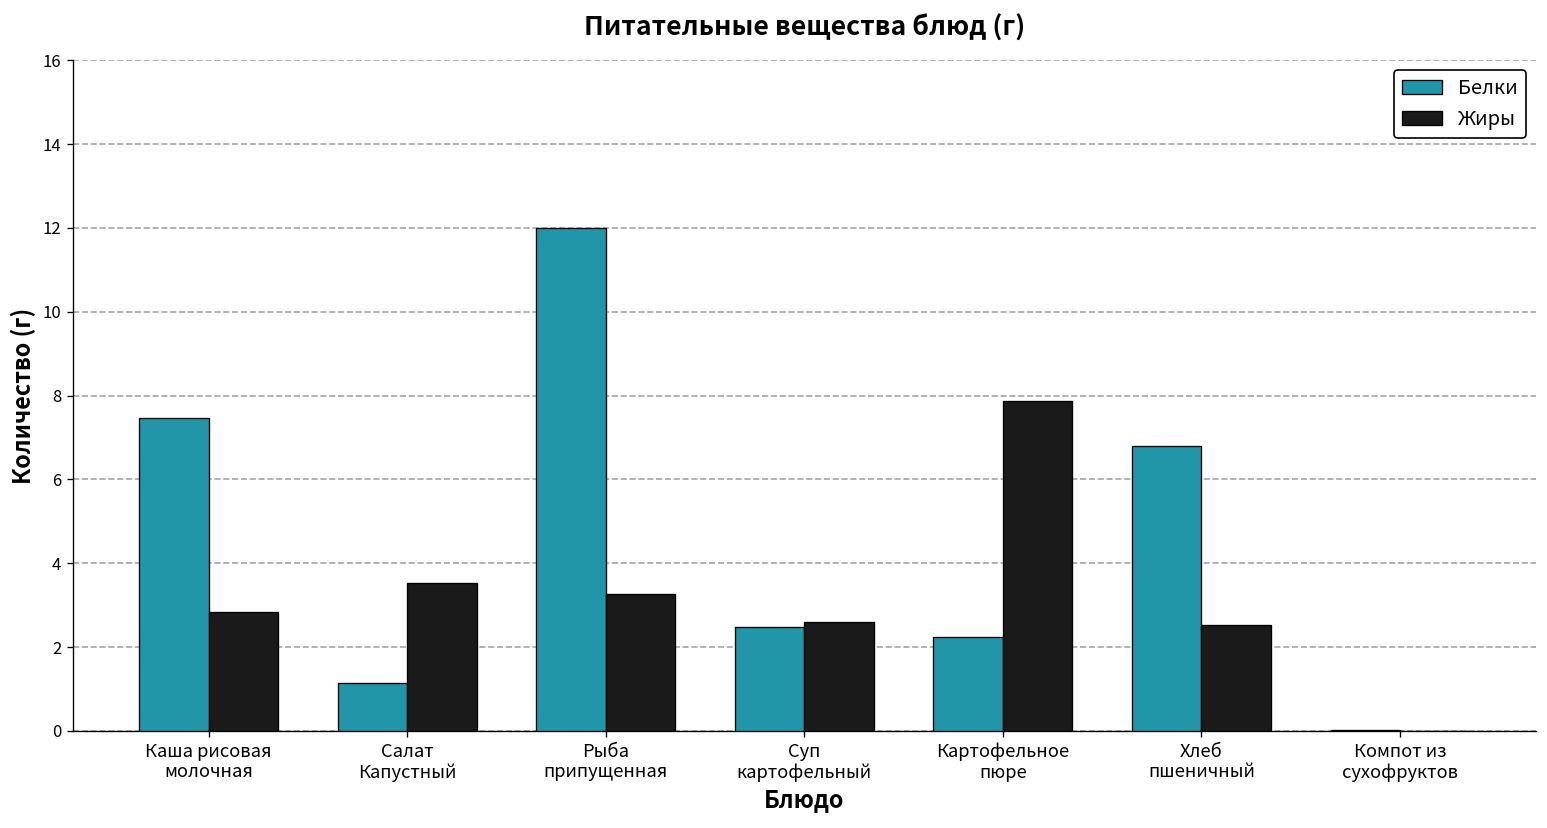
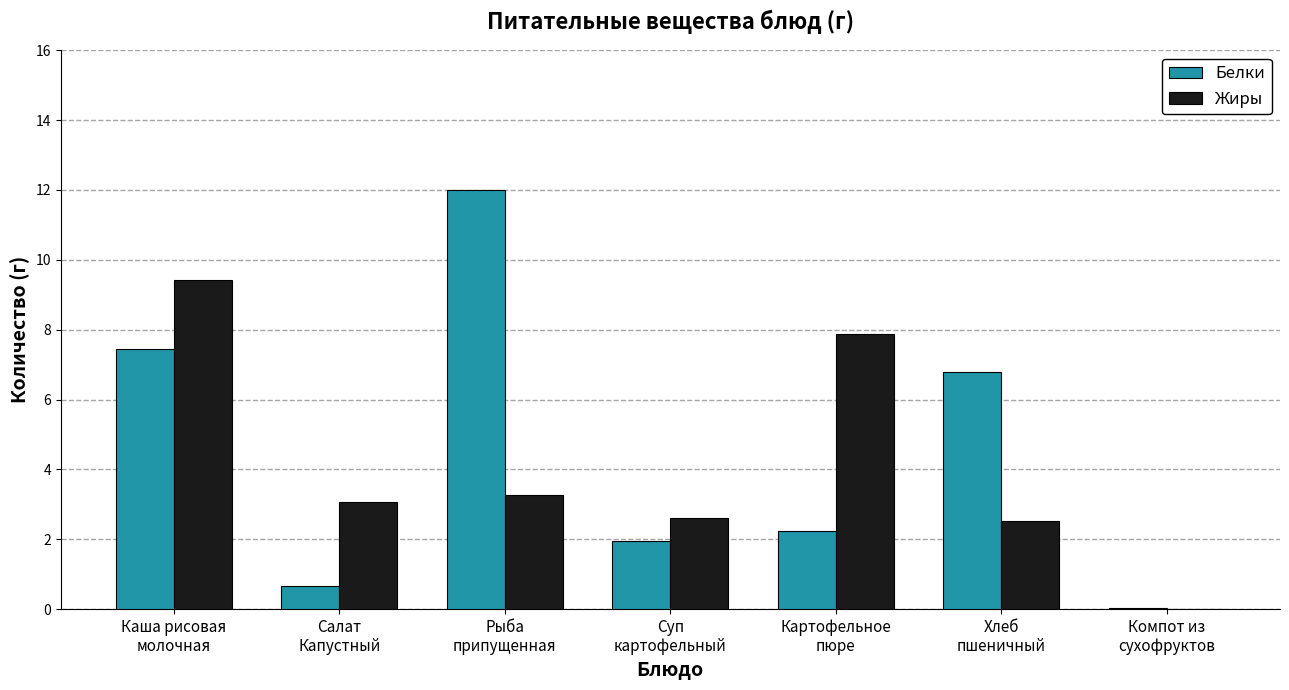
Жиры, Каша рисовая молочная: 2.8 -> 9.4
Белки, Салат Капустный: 1.2 -> 0.7
Жиры, Салат Капустный: 3.5 -> 3.1
Белки, Суп картофельный: 2.5 -> 1.9
